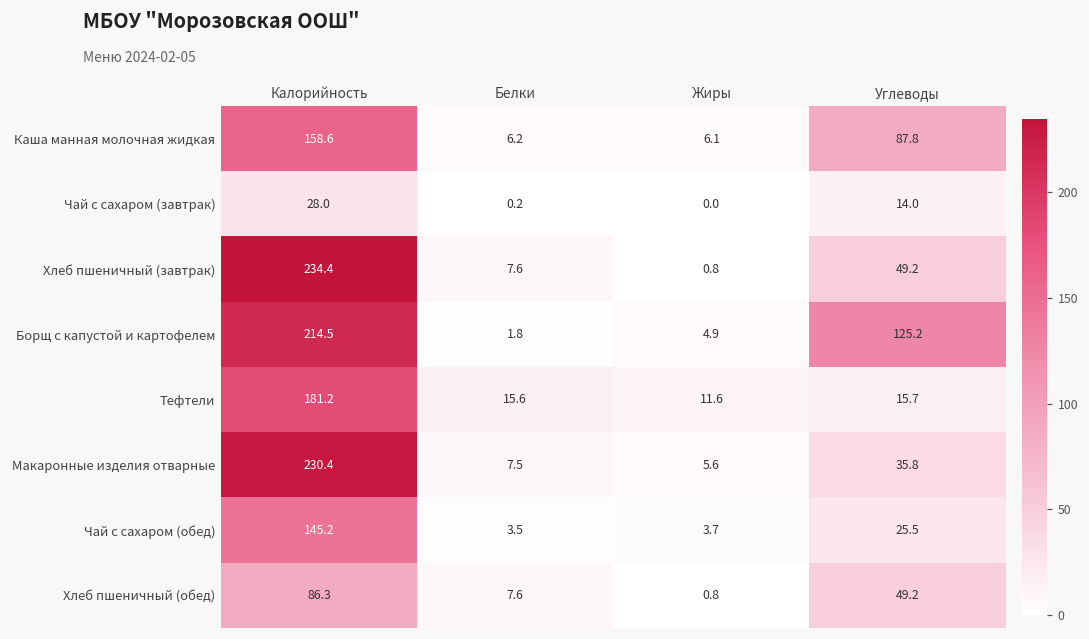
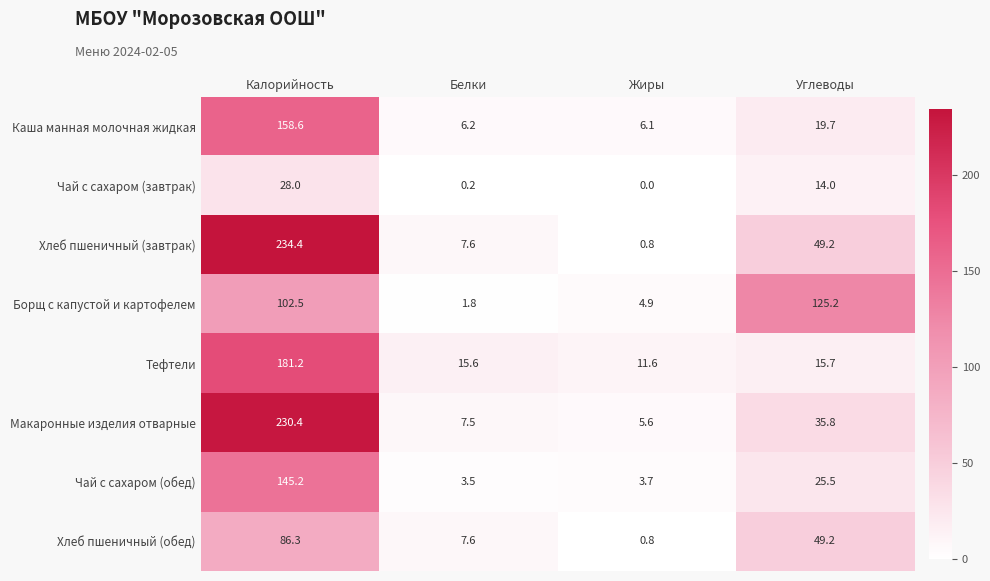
Каша манная молочная жидкая, Углеводы: 87.8 -> 19.7
Борщ с капустой и картофелем, Калорийность: 214.5 -> 102.5
